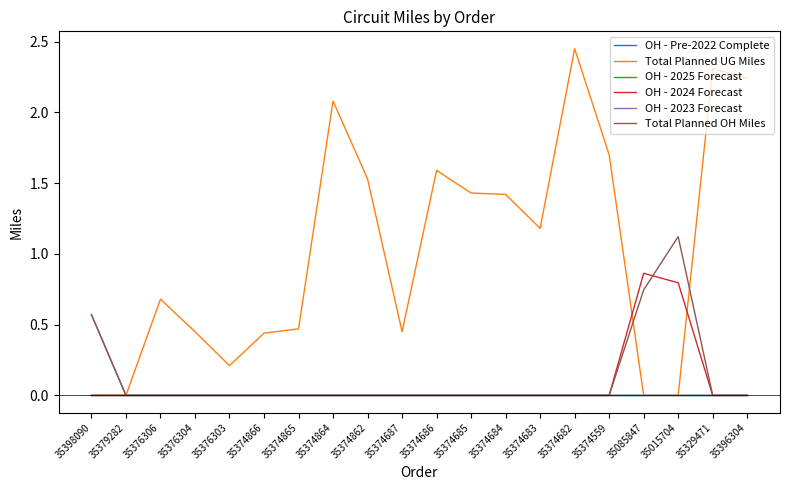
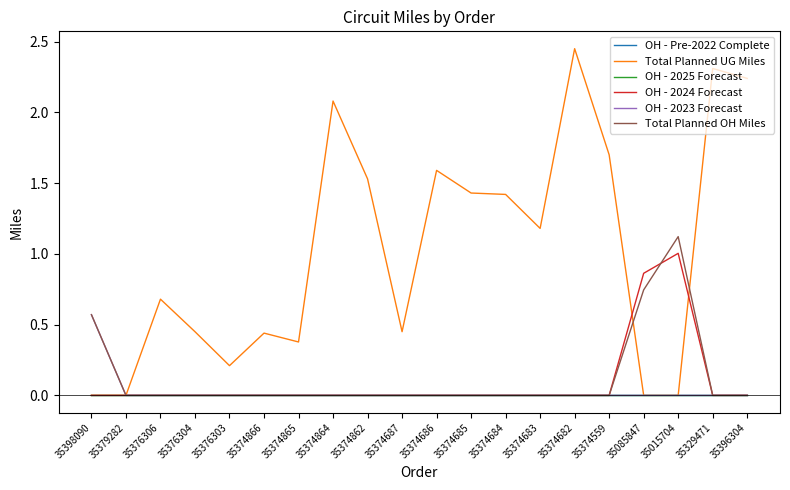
Total Planned UG Miles, 35374865: 0.47 -> 0.38
OH - 2024 Forecast, 35015704: 0.80 -> 1.00
